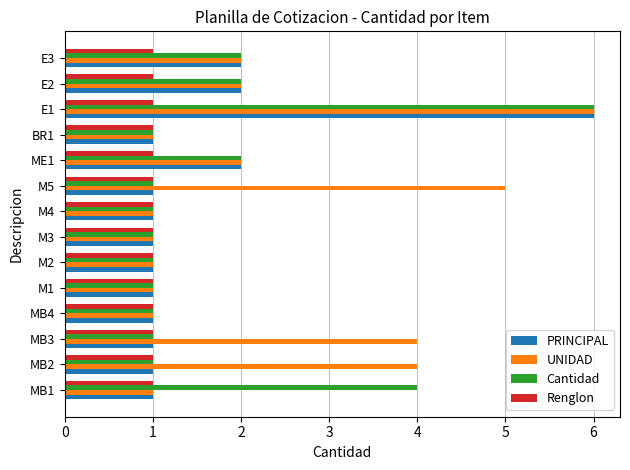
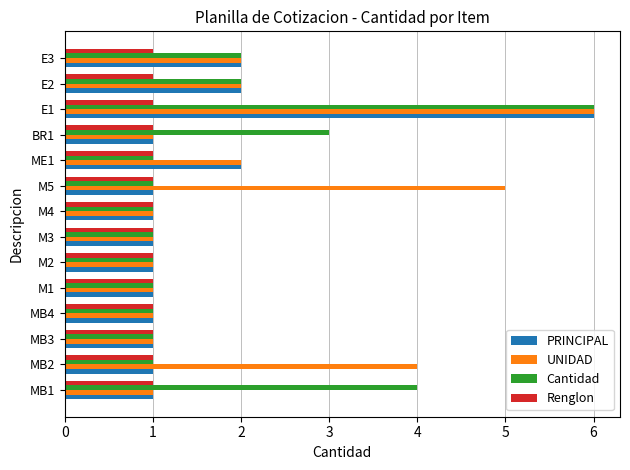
Cantidad, BR1: 1 -> 3
Cantidad, ME1: 2 -> 1
UNIDAD, MB3: 4 -> 1
